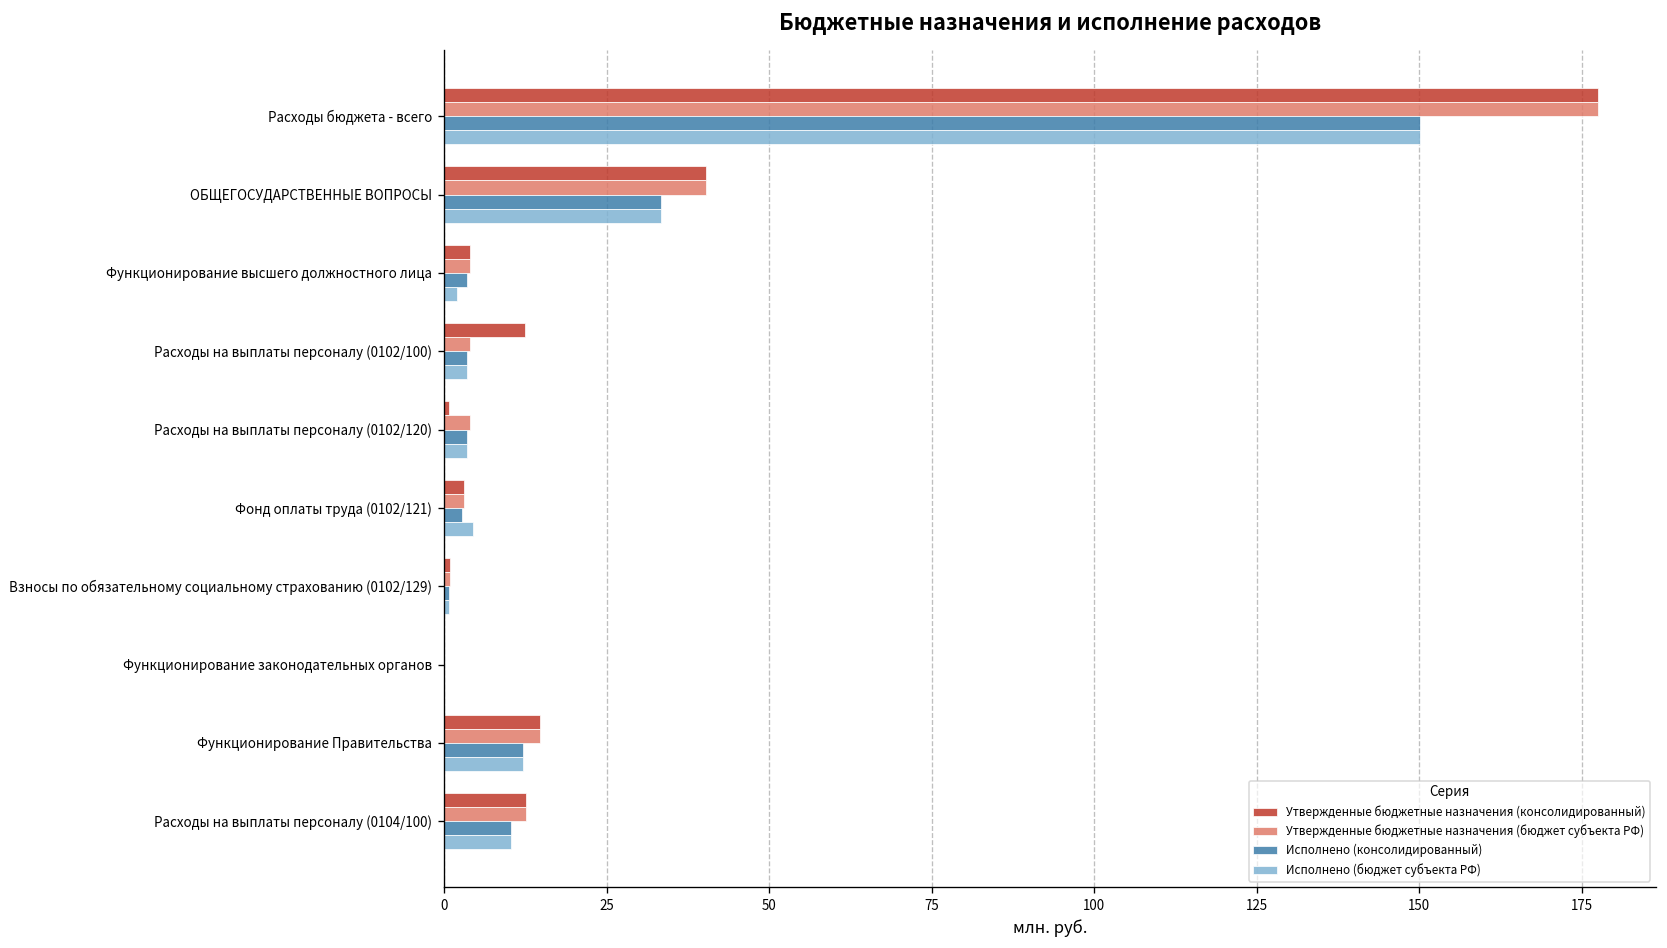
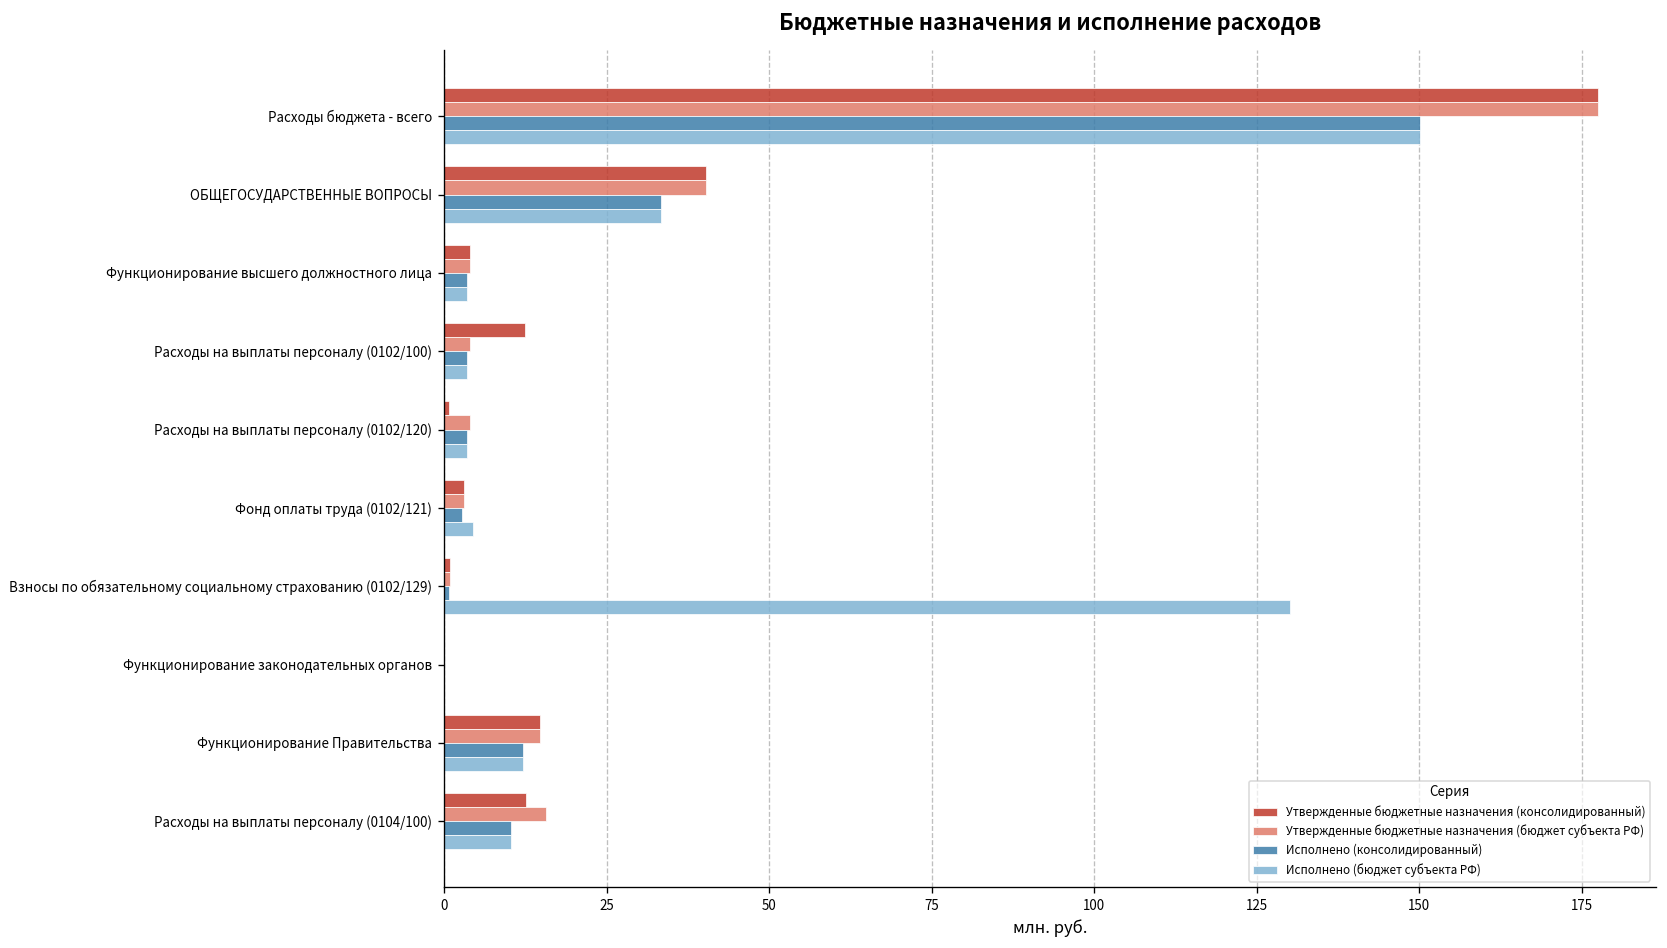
Исполнено (бюджет субъекта РФ), Функционирование высшего должностного лица: 2 -> 4
Исполнено (бюджет субъекта РФ), Взносы по обязательному социальному страхованию (0102/129): 1 -> 130
Утвержденные бюджетные назначения (бюджет субъекта РФ), Расходы на выплаты персоналу (0104/100): 13 -> 16
